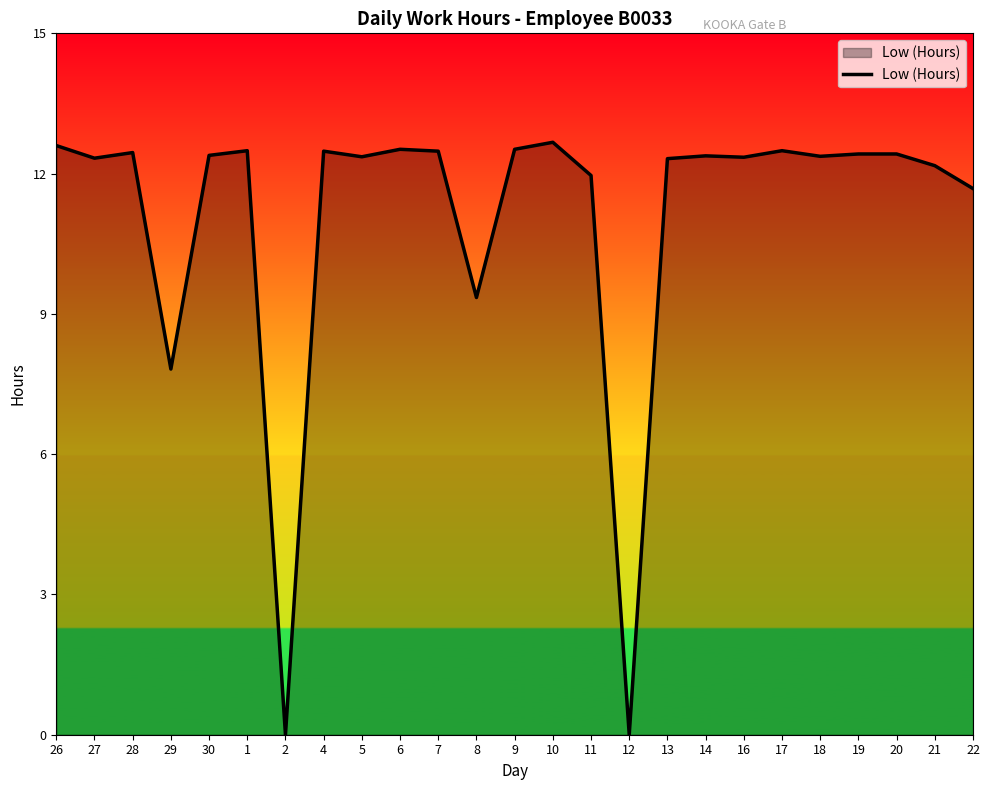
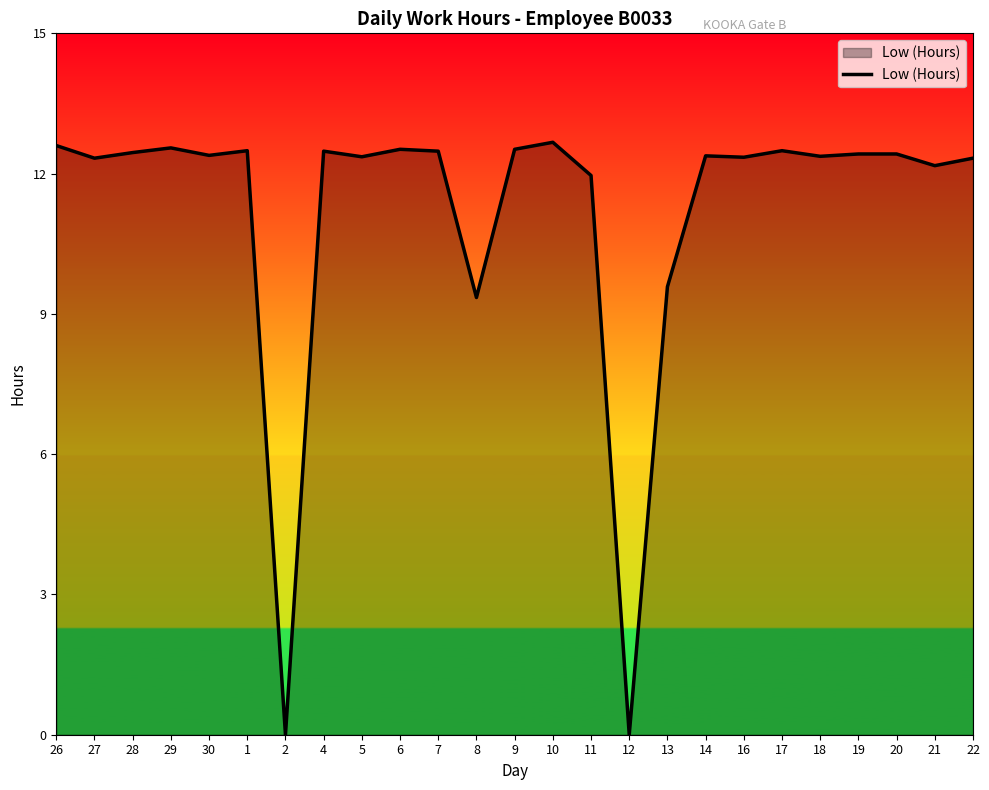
29: 7.8 -> 12.6
13: 12.3 -> 9.6
22: 11.7 -> 12.3
